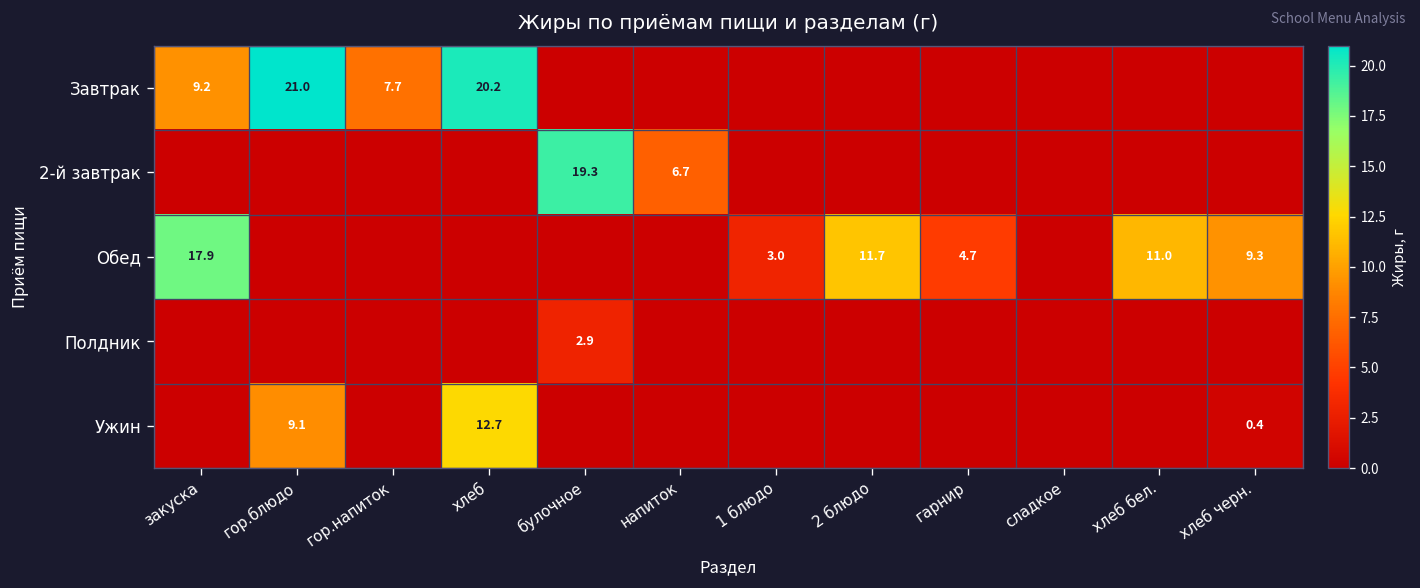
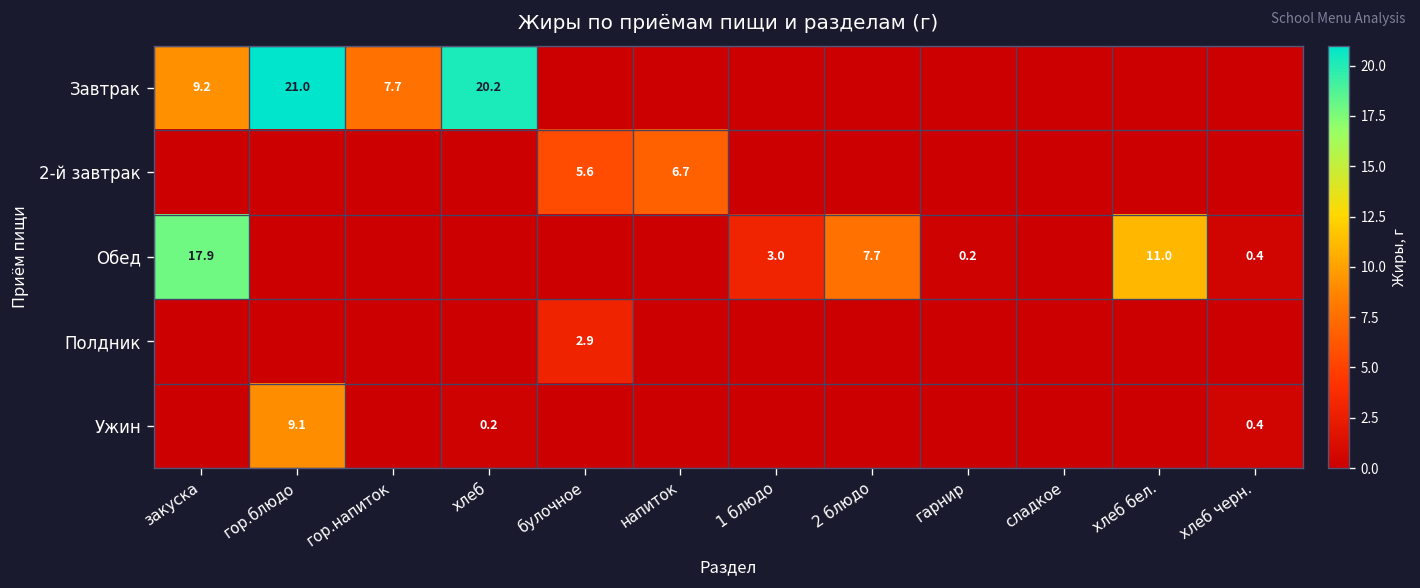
2-й завтрак, булочное: 19.3 -> 5.6
Обед, 2 блюдо: 11.7 -> 7.7
Обед, гарнир: 4.7 -> 0.2
Обед, хлеб черн.: 9.3 -> 0.4
Ужин, хлеб: 12.7 -> 0.2
